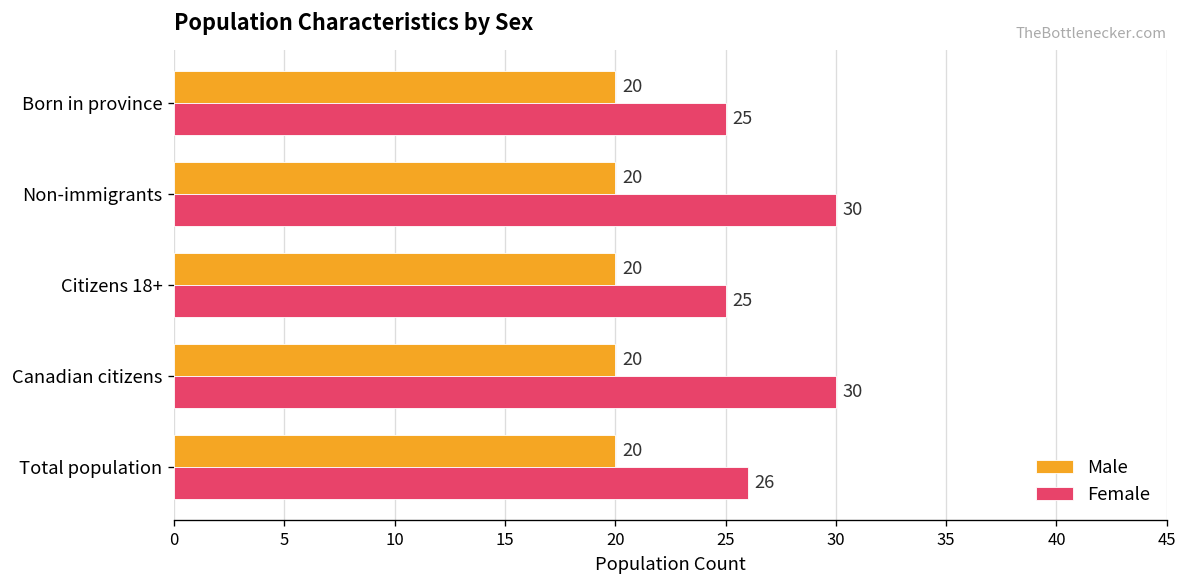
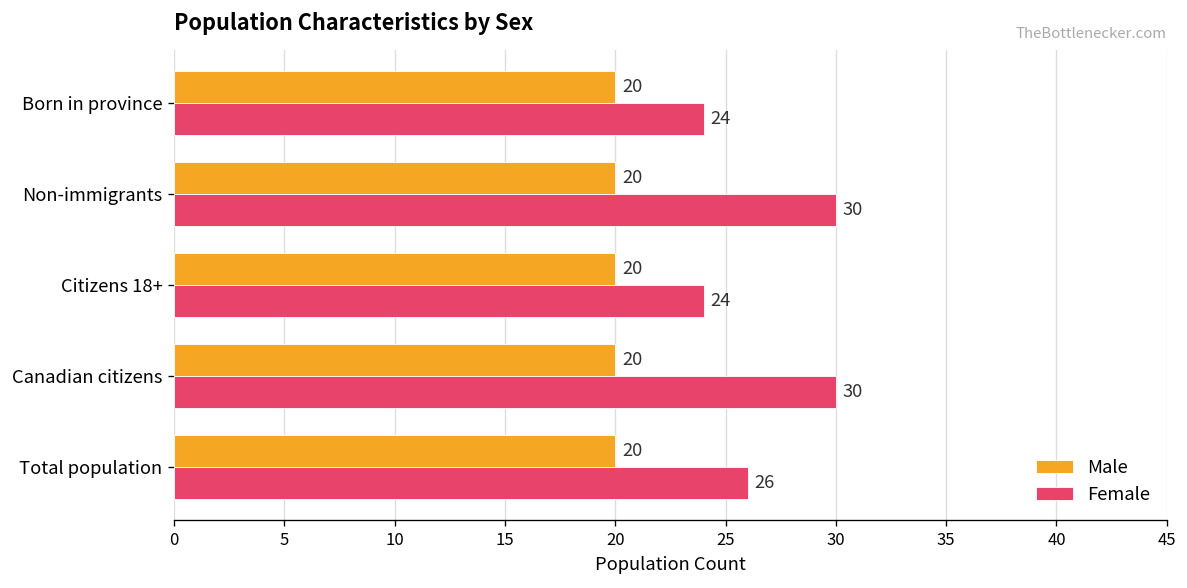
Female, Born in province: 25 -> 24
Female, Citizens 18+: 25 -> 24
